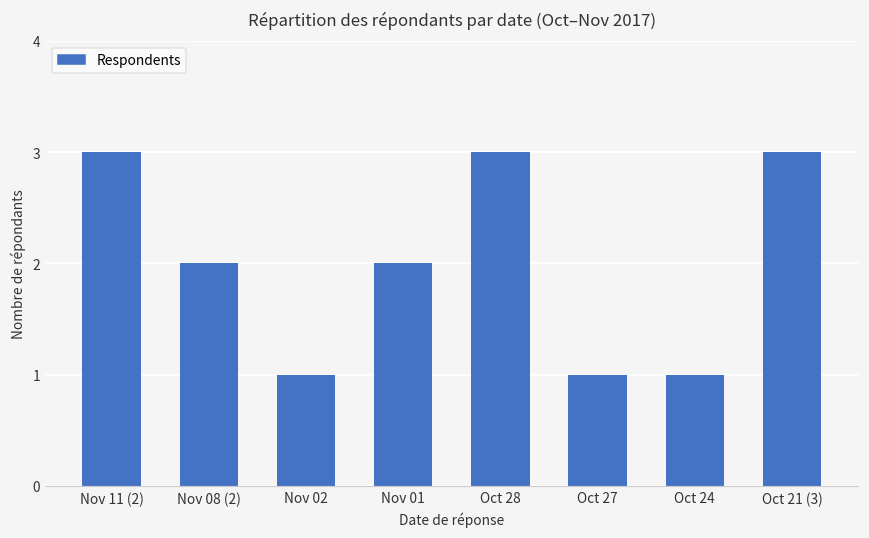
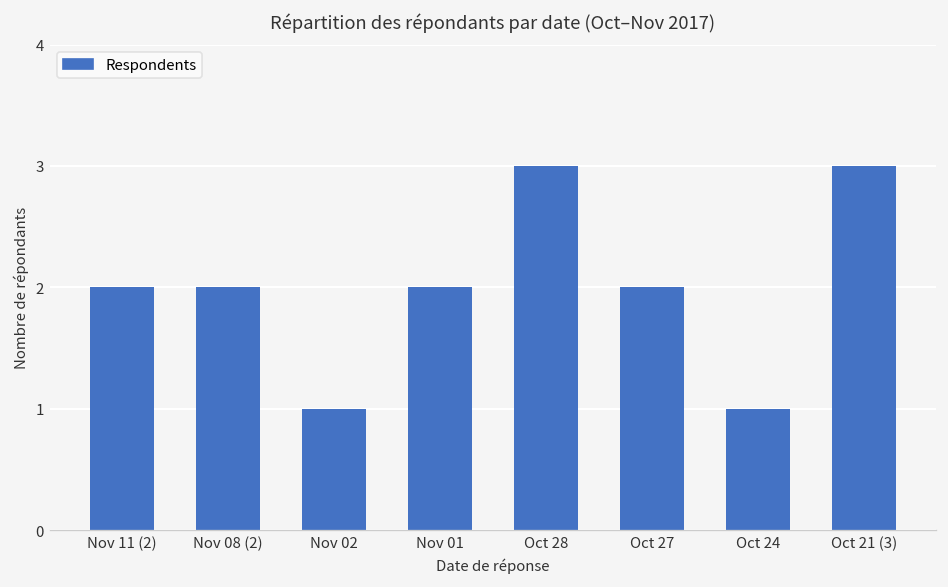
Nov 11 (2): 3 -> 2
Oct 27: 1 -> 2
